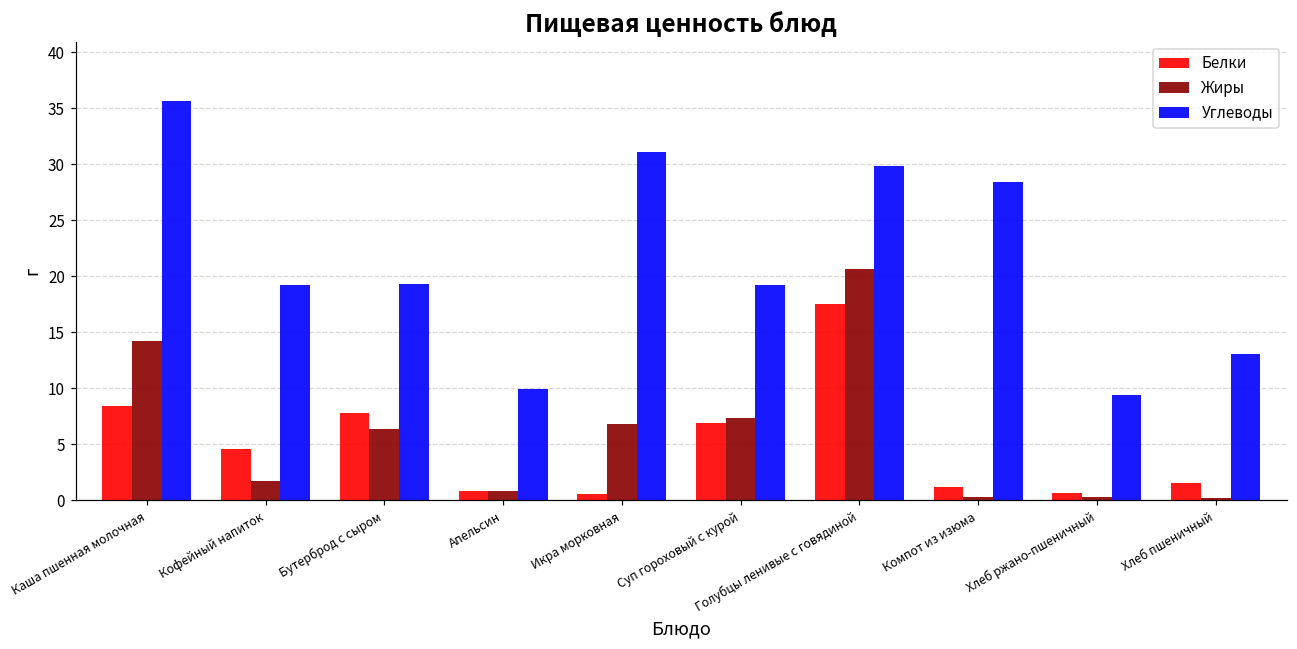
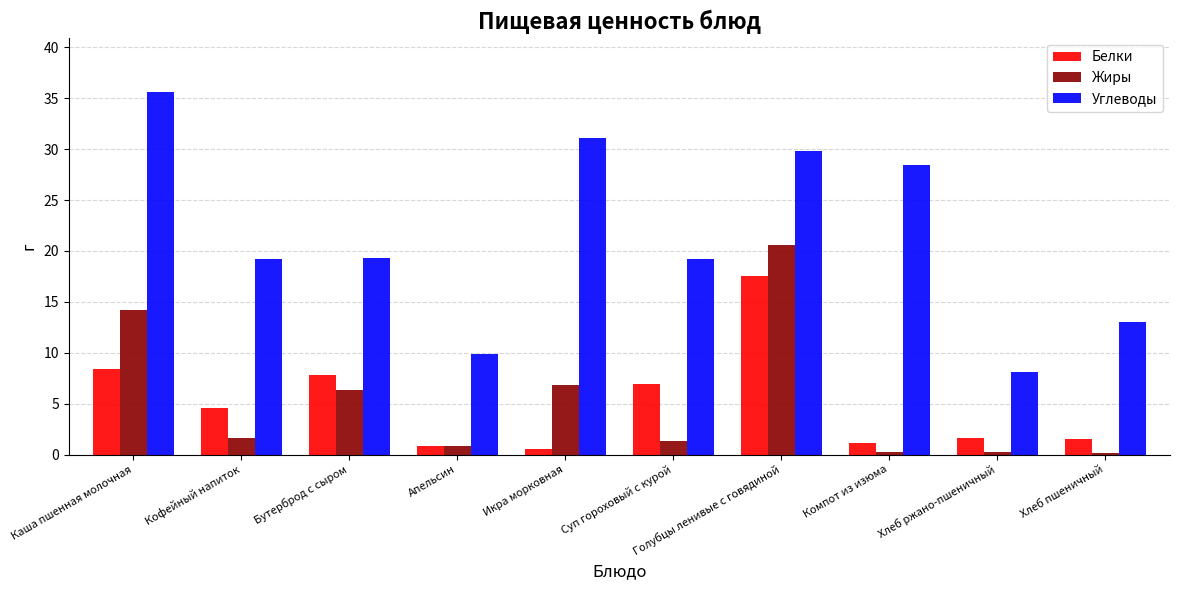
Жиры, Суп гороховый с курой: 7.3 -> 1.3
Белки, Хлеб ржано-пшеничный: 0.6 -> 1.7
Углеводы, Хлеб ржано-пшеничный: 9.4 -> 8.1
